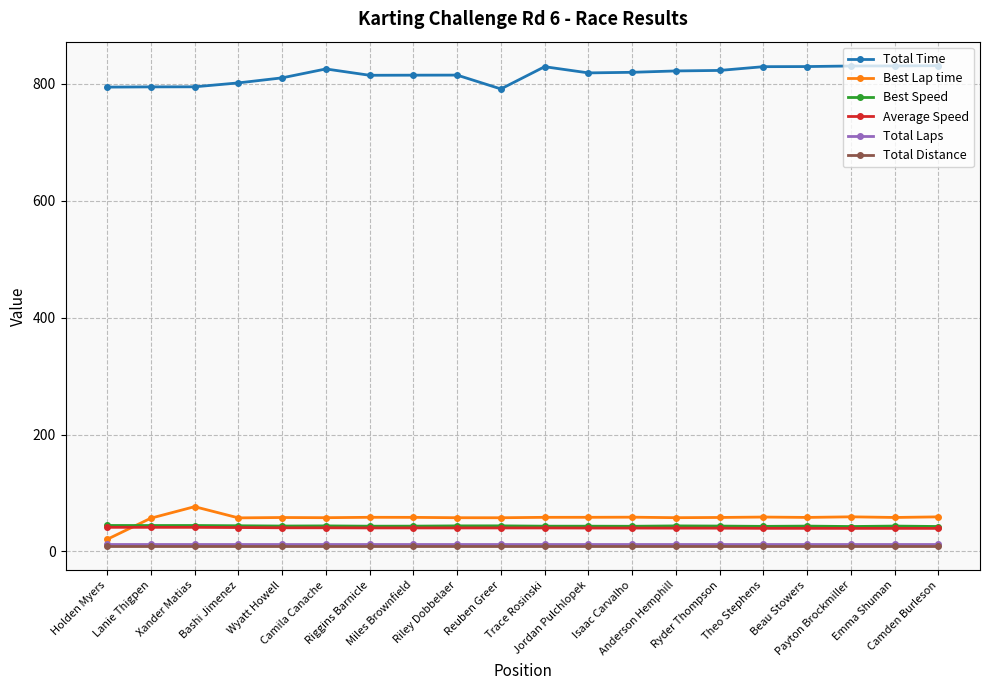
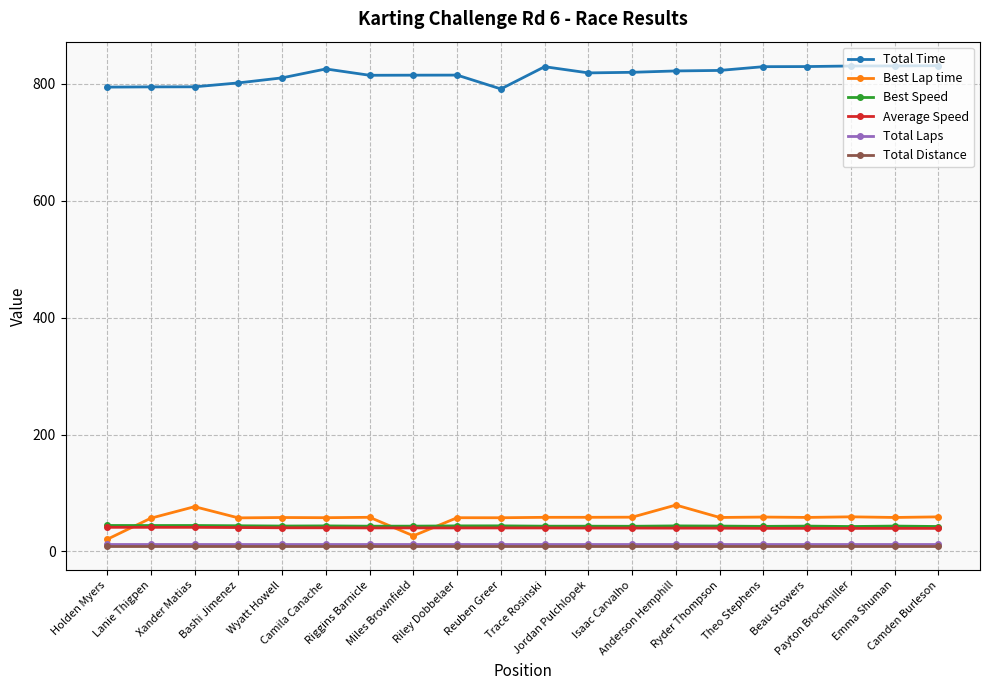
Best Lap time, Miles Brownfield: 60 -> 30
Best Lap time, Anderson Hemphill: 60 -> 80
